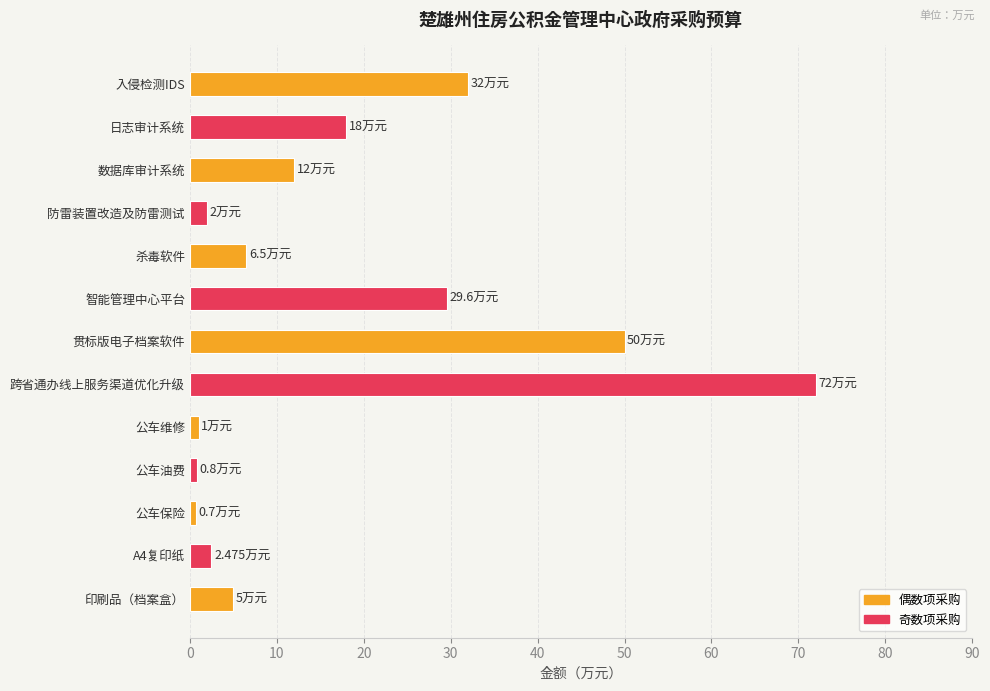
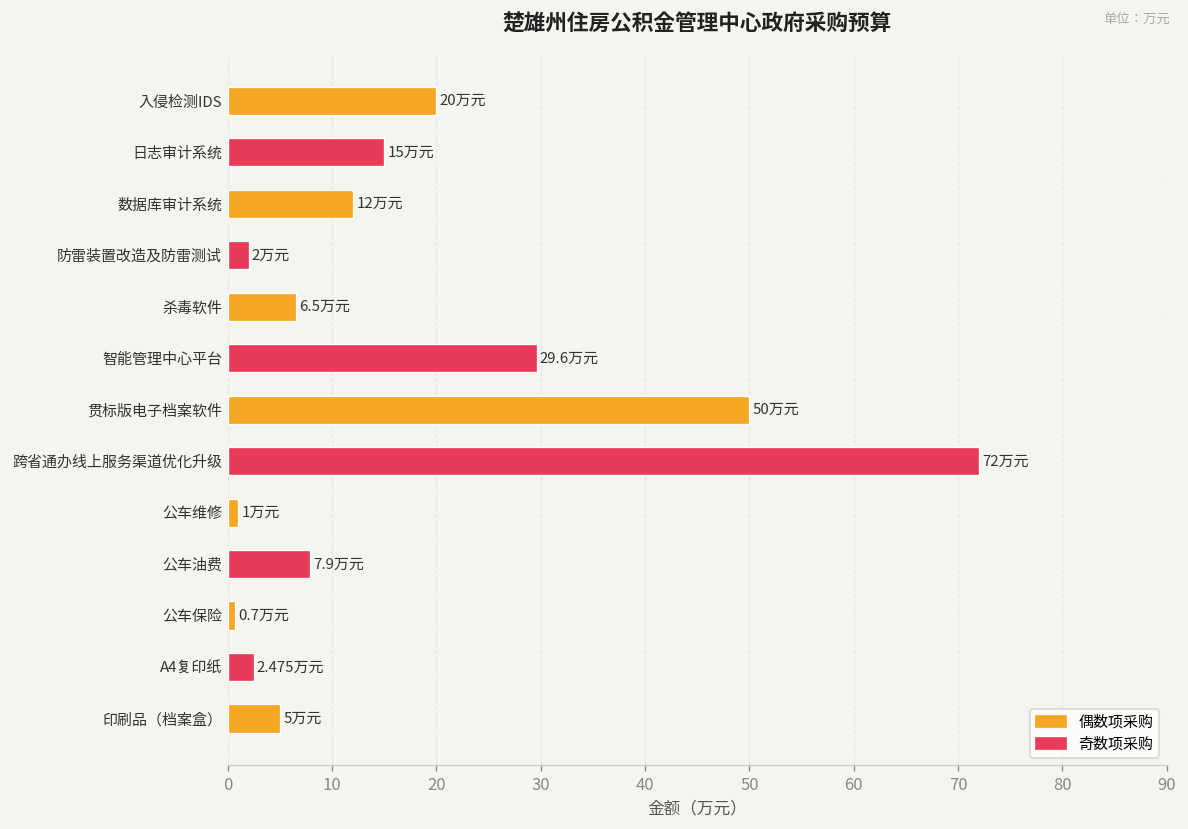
入侵检测IDS: 32 -> 20
日志审计系统: 18 -> 15
公车油费: 0.8 -> 7.9
